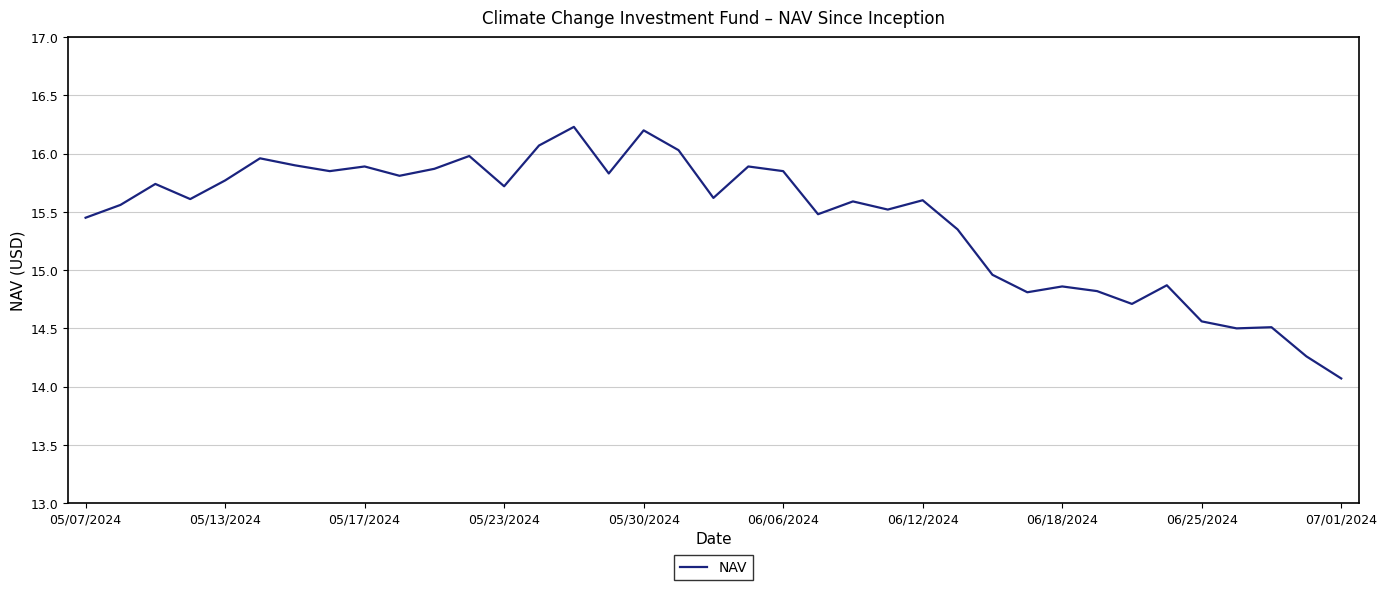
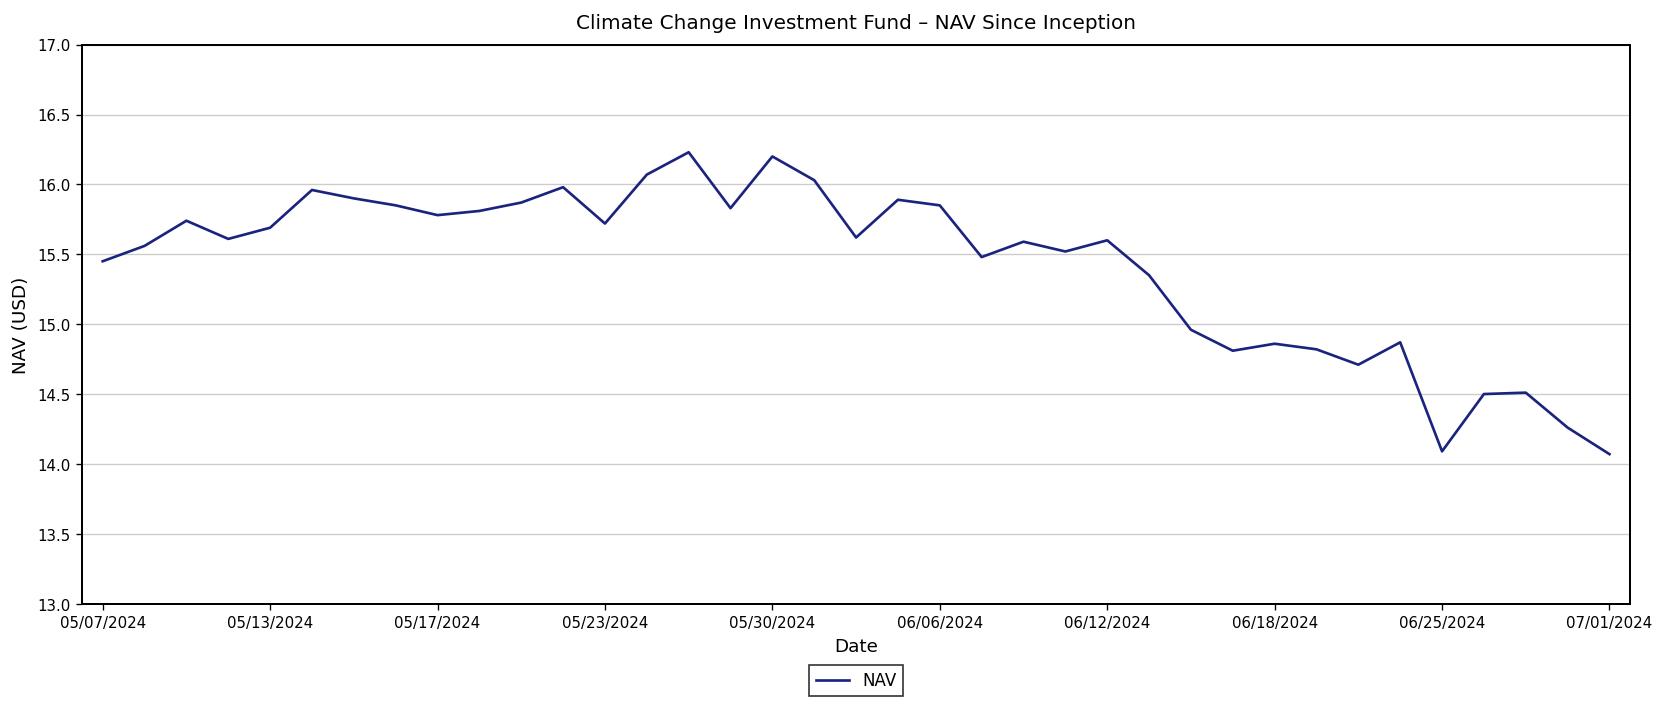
05/13/2024: 15.77 -> 15.69
05/17/2024: 15.89 -> 15.78
06/25/2024: 14.56 -> 14.09
